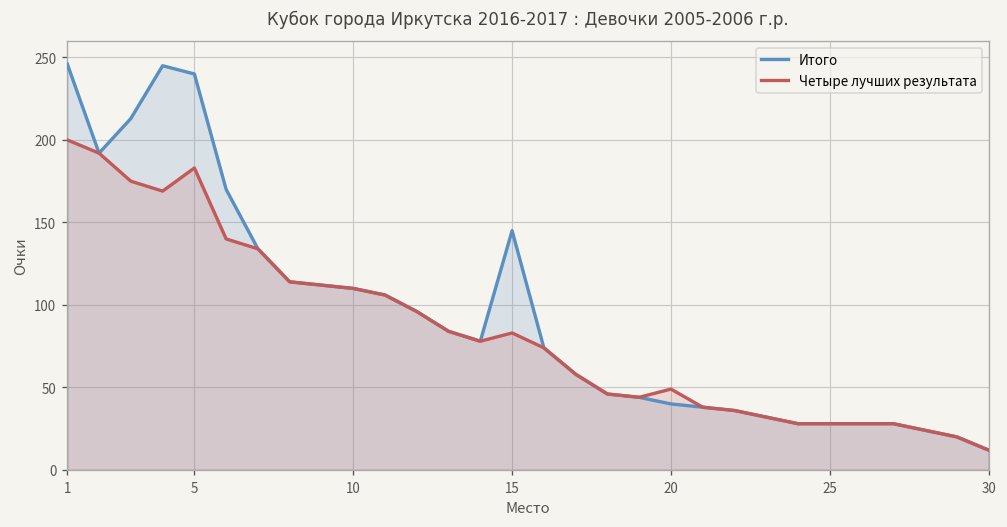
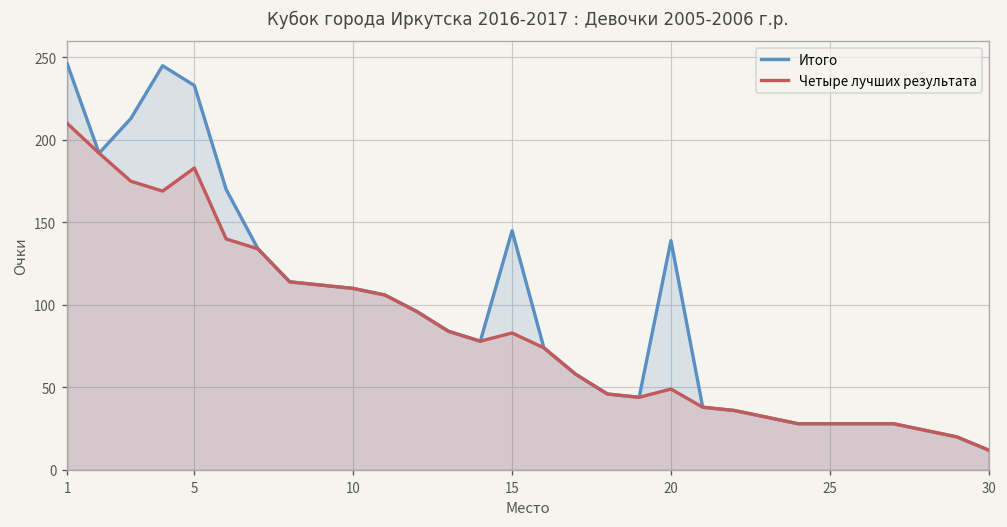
Четыре лучших результата, 1: 200 -> 210
Итого, 5: 240 -> 233
Итого, 20: 40 -> 139
